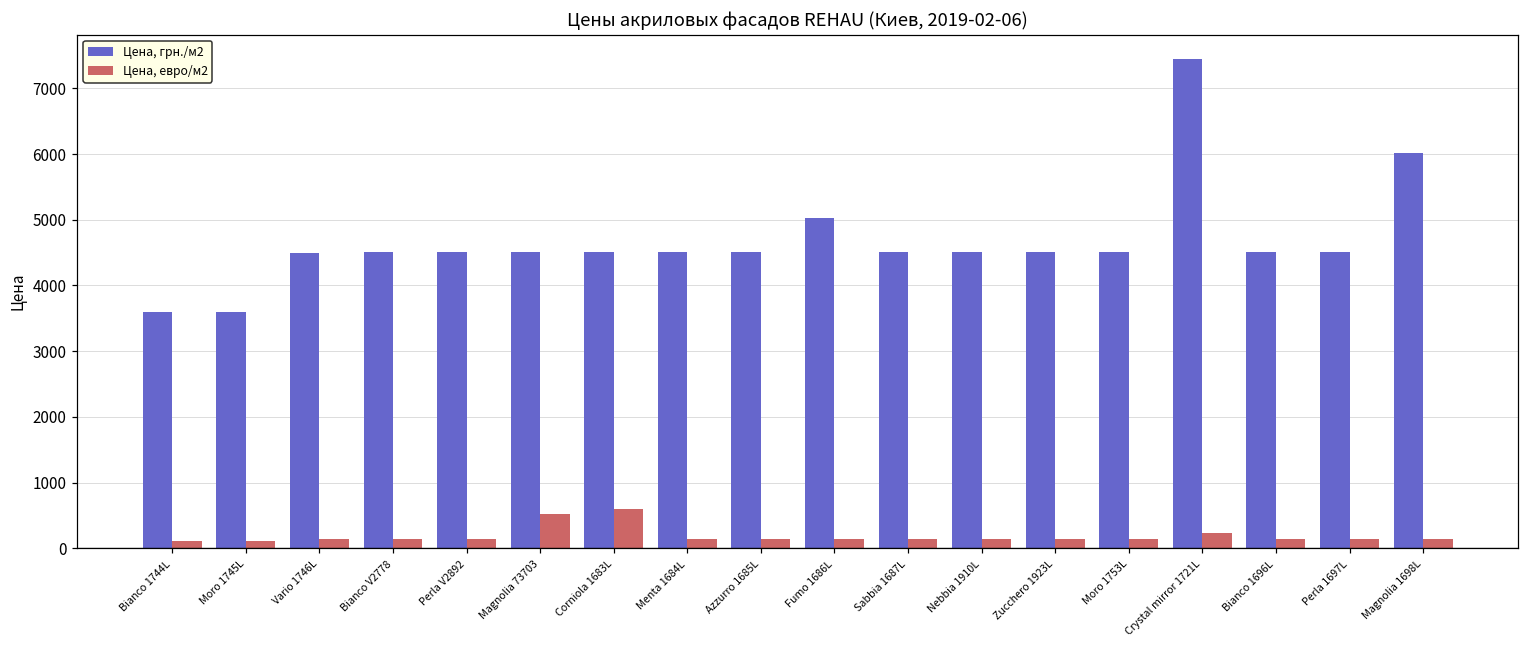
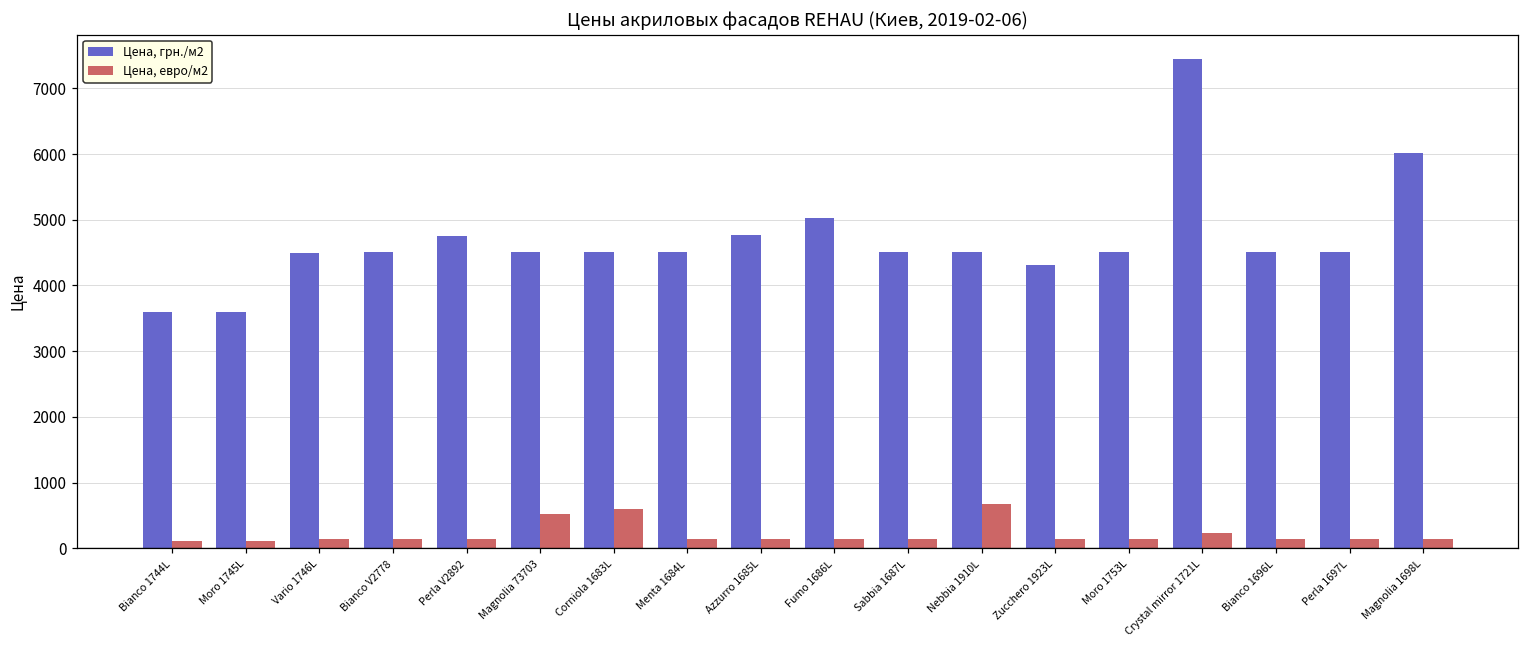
Цена, грн./м2, Perla V2892: 4500 -> 4800
Цена, грн./м2, Azzurro 1685L: 4500 -> 4800
Цена, евро/м2, Nebbia 1910L: 100 -> 700
Цена, грн./м2, Zucchero 1923L: 4500 -> 4300
